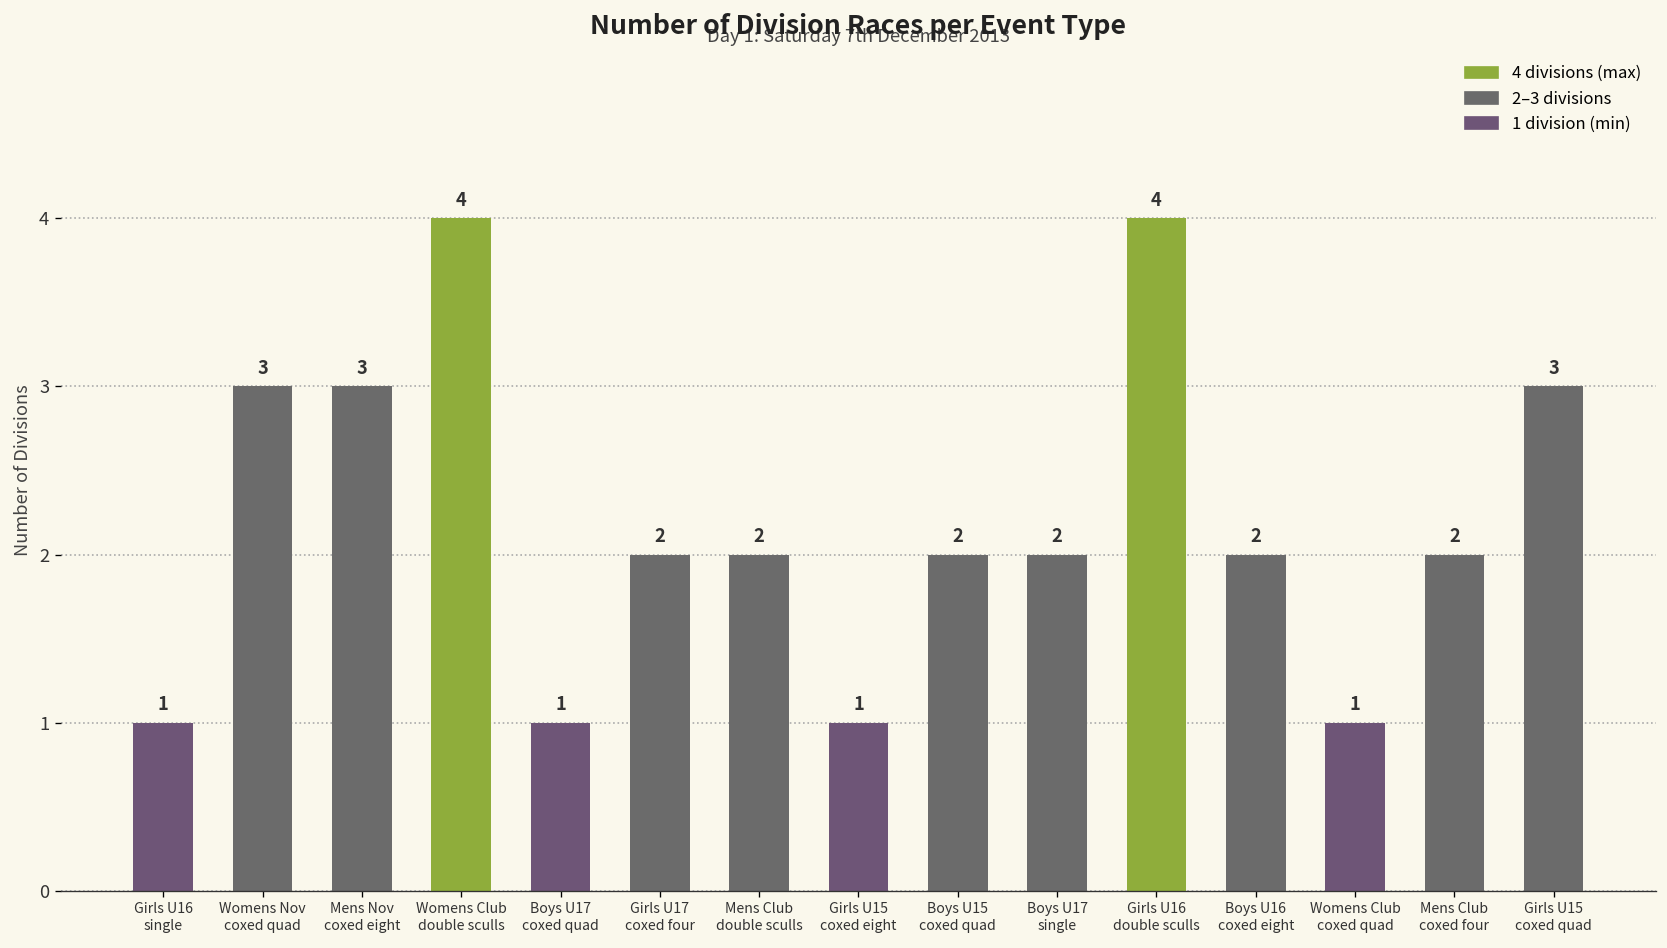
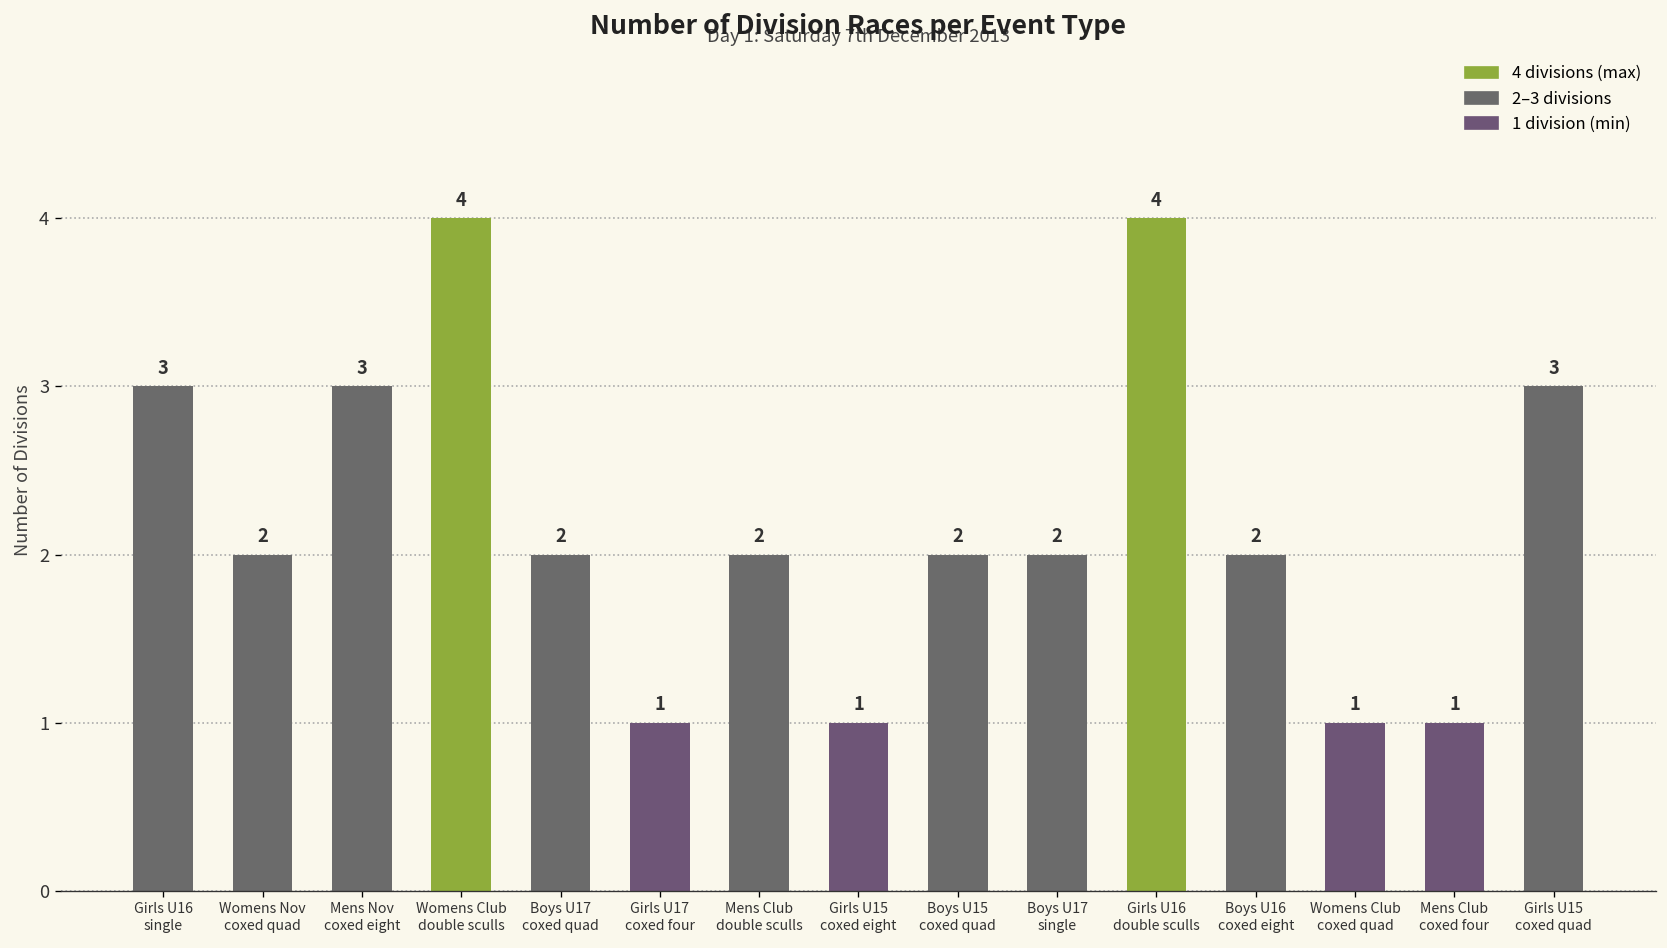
Girls U16 single: 1 -> 3
Womens Nov coxed quad: 3 -> 2
Boys U17 coxed quad: 1 -> 2
Girls U17 coxed four: 2 -> 1
Mens Club coxed four: 2 -> 1
